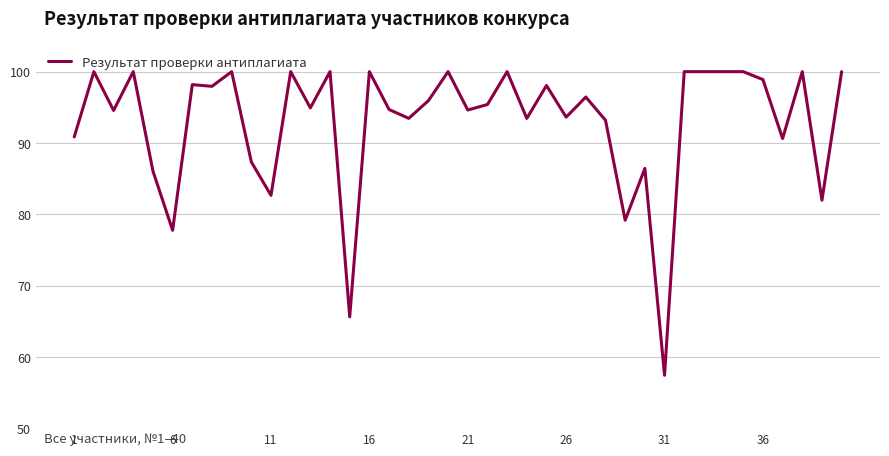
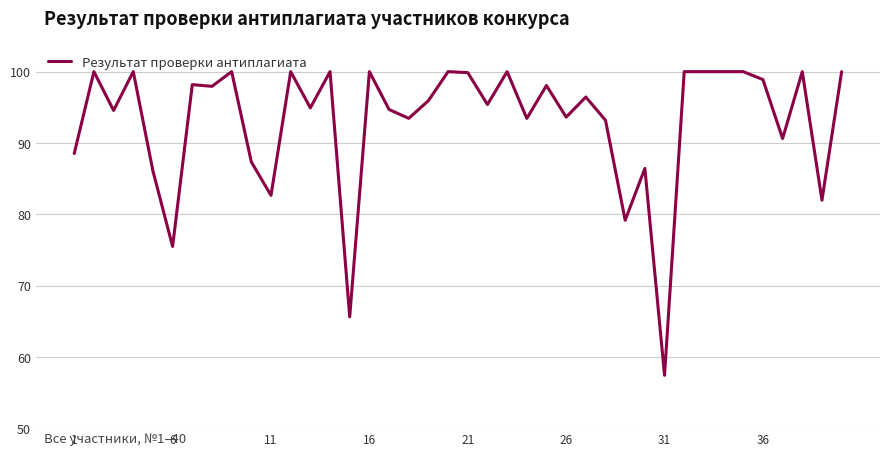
1: 91 -> 89
6: 78 -> 75
21: 95 -> 100
